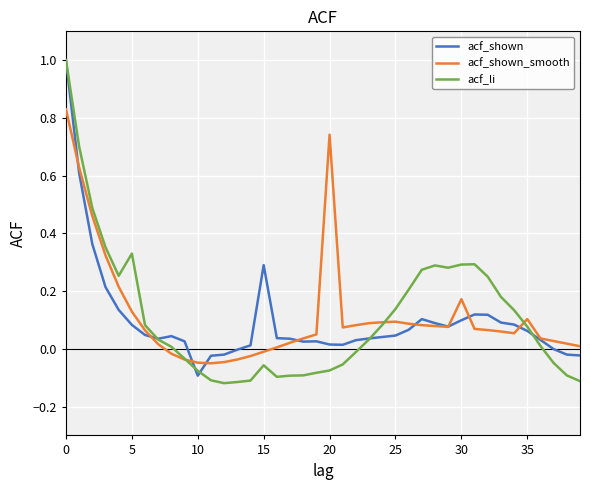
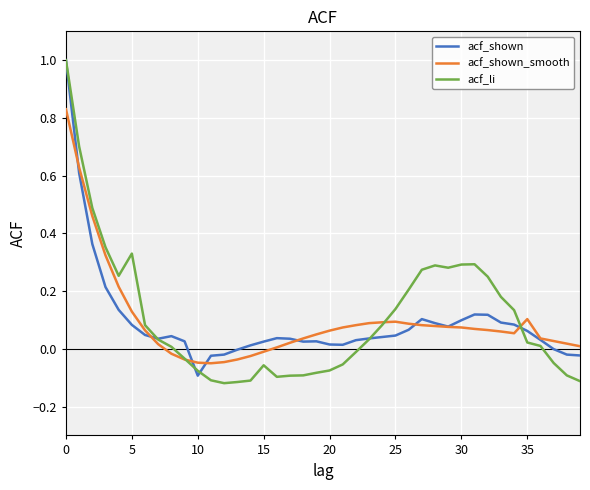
acf_shown, 15: 0.29 -> 0.03
acf_shown_smooth, 20: 0.74 -> 0.06
acf_shown_smooth, 30: 0.17 -> 0.07
acf_li, 35: 0.08 -> 0.02
